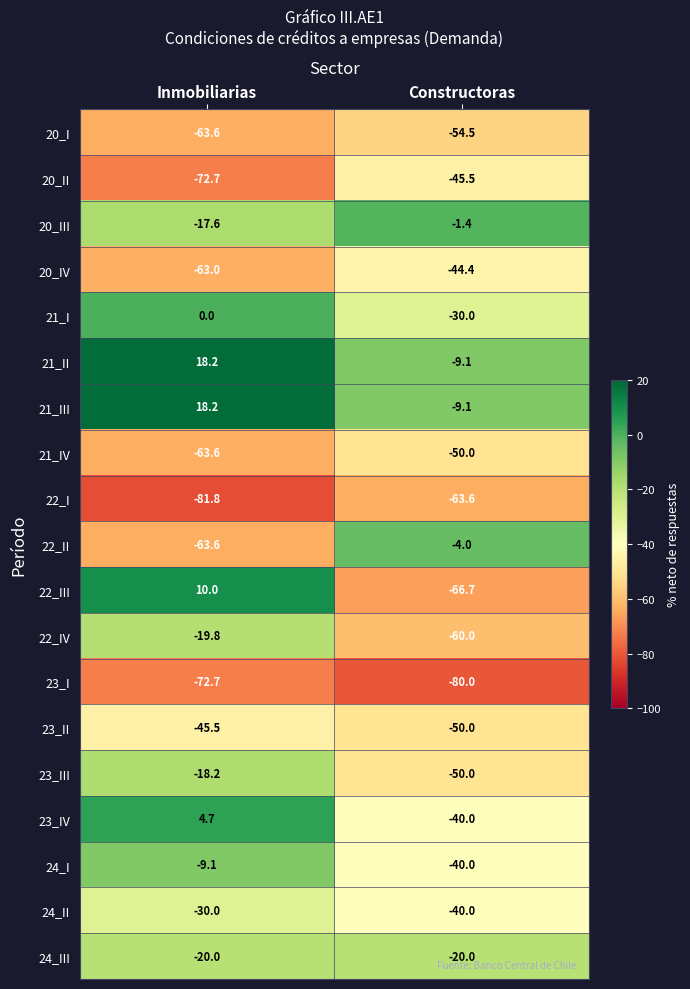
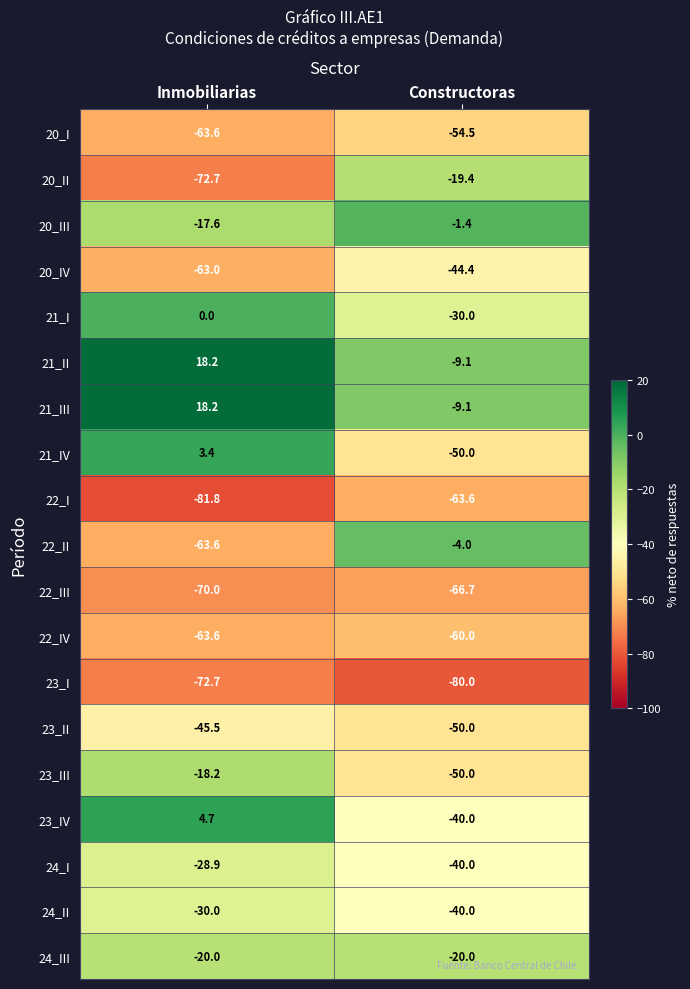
20_II, Constructoras: -45.5 -> -19.4
21_IV, Inmobiliarias: -63.6 -> 3.4
22_III, Inmobiliarias: 10.0 -> -70.0
22_IV, Inmobiliarias: -19.8 -> -63.6
24_I, Inmobiliarias: -9.1 -> -28.9
